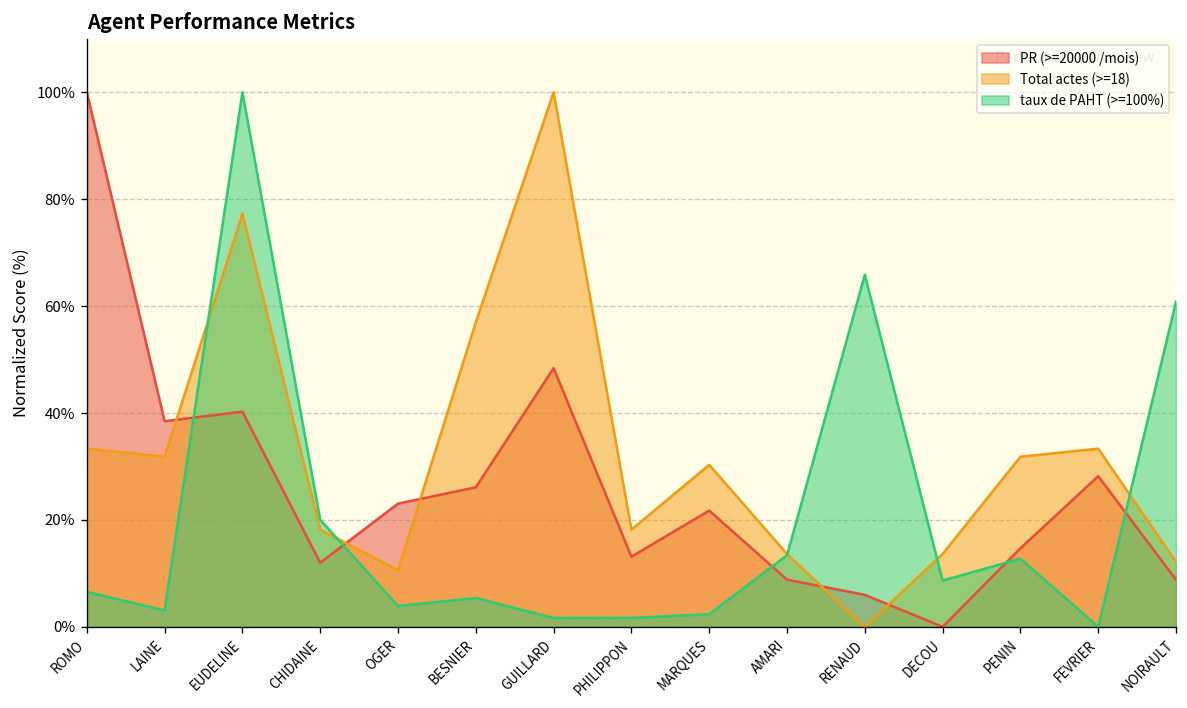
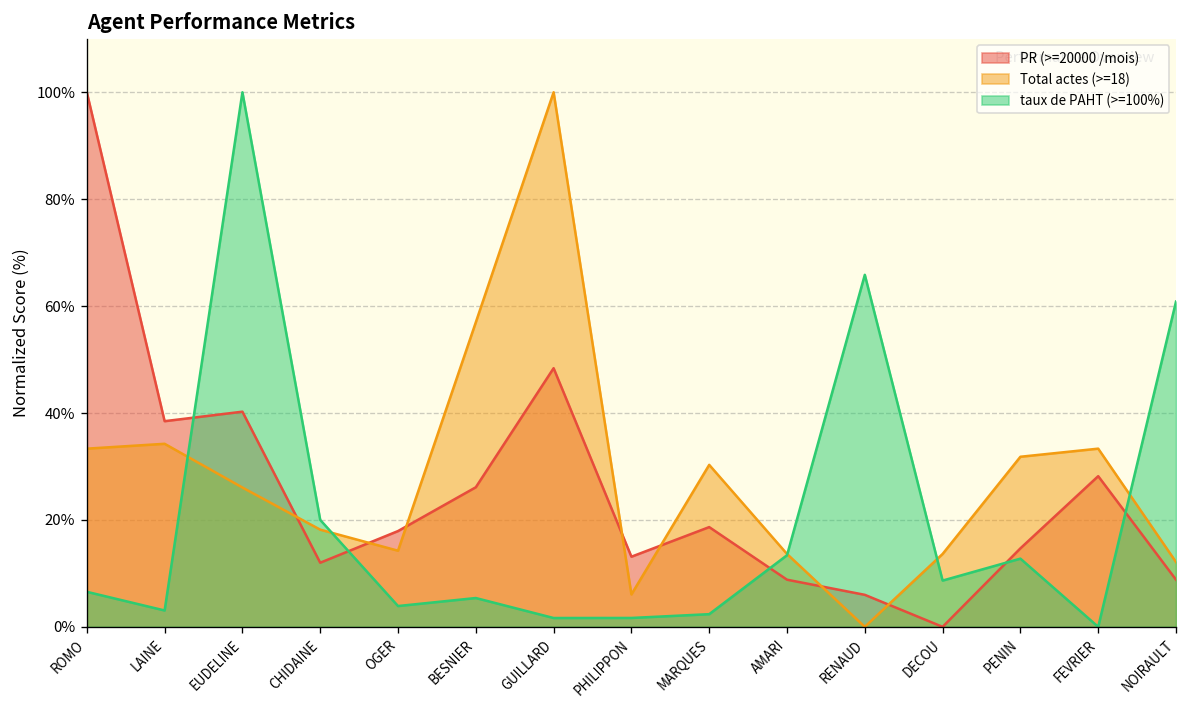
Total actes (>=18), LAINE: 32% -> 34%
Total actes (>=18), EUDELINE: 77% -> 26%
PR (>=20000 /mois), OGER: 23% -> 18%
Total actes (>=18), OGER: 11% -> 14%
Total actes (>=18), PHILIPPON: 18% -> 6%
PR (>=20000 /mois), MARQUES: 22% -> 19%
